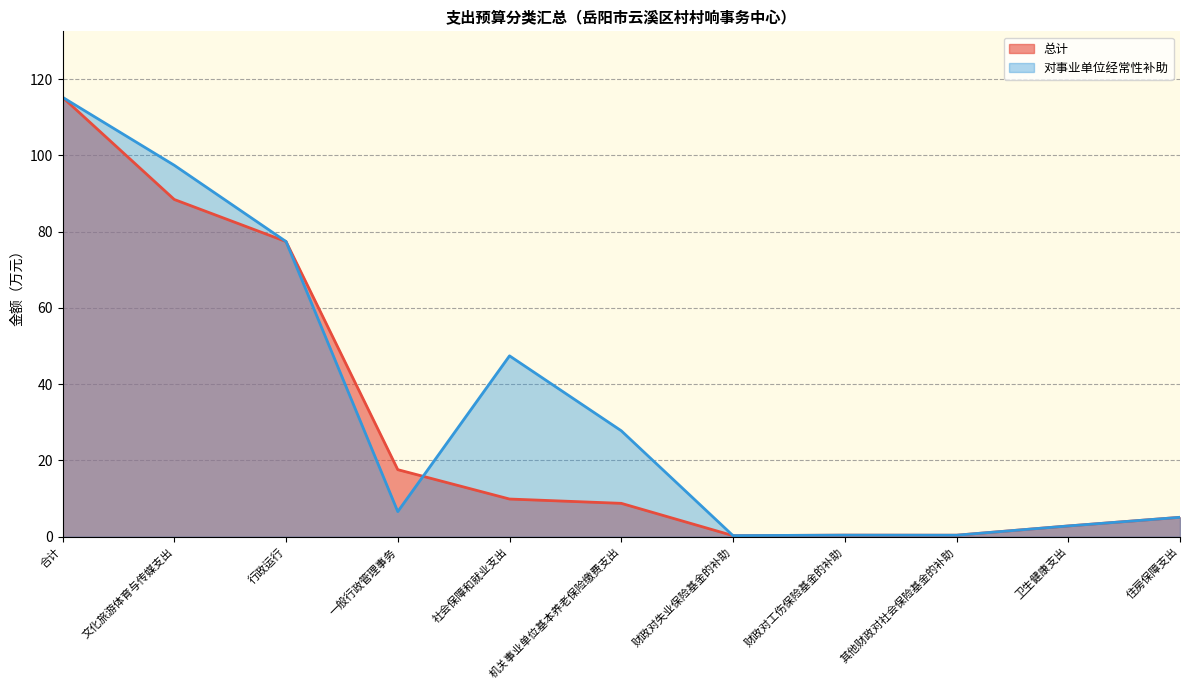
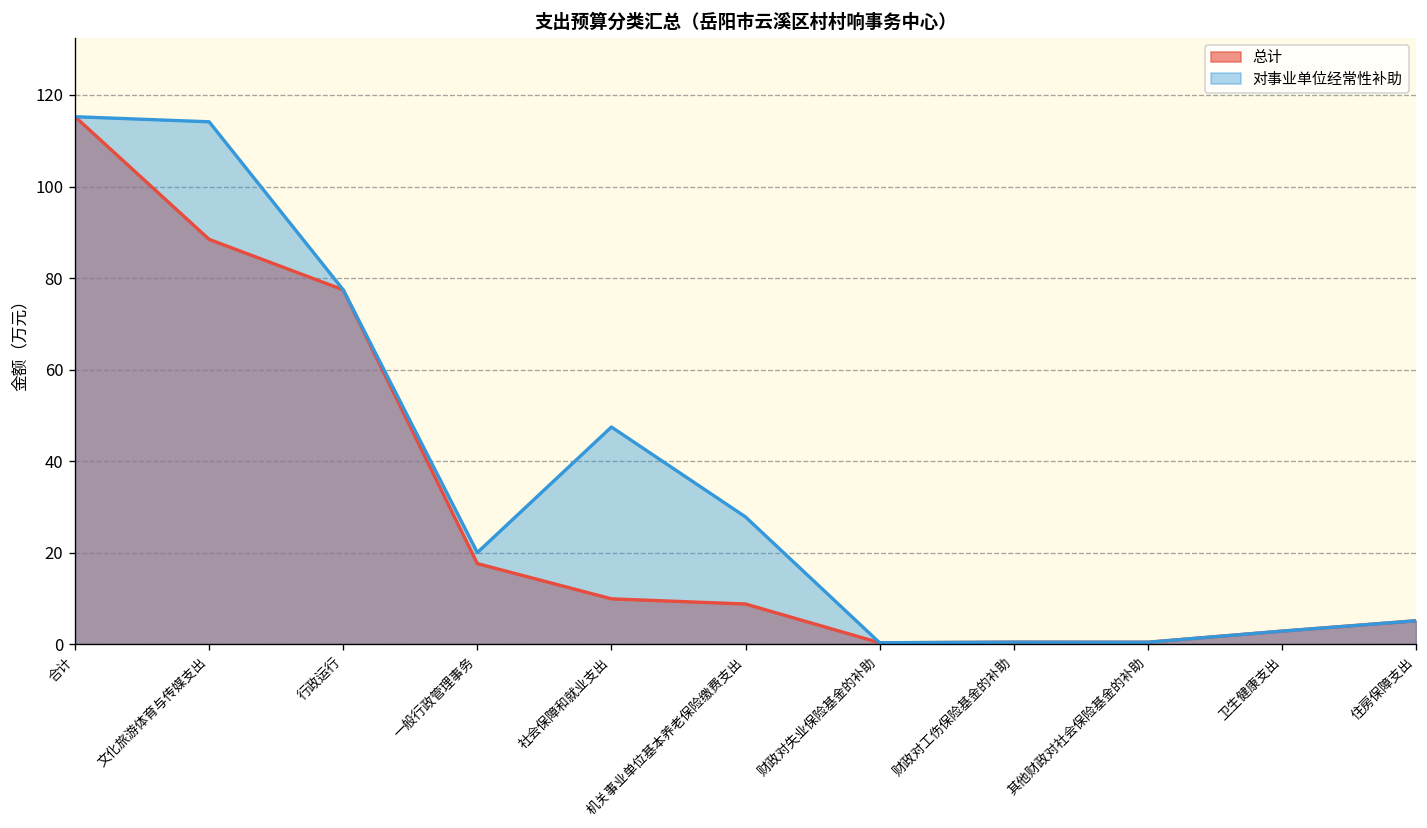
对事业单位经常性补助, 文化旅游体育与传媒支出: 97 -> 114
对事业单位经常性补助, 一般行政管理事务: 7 -> 20
